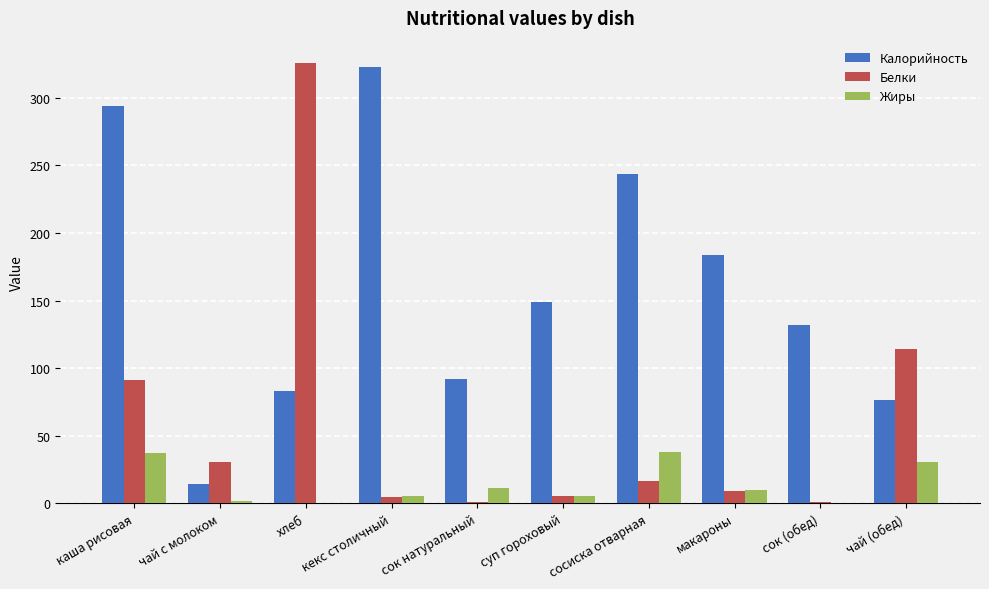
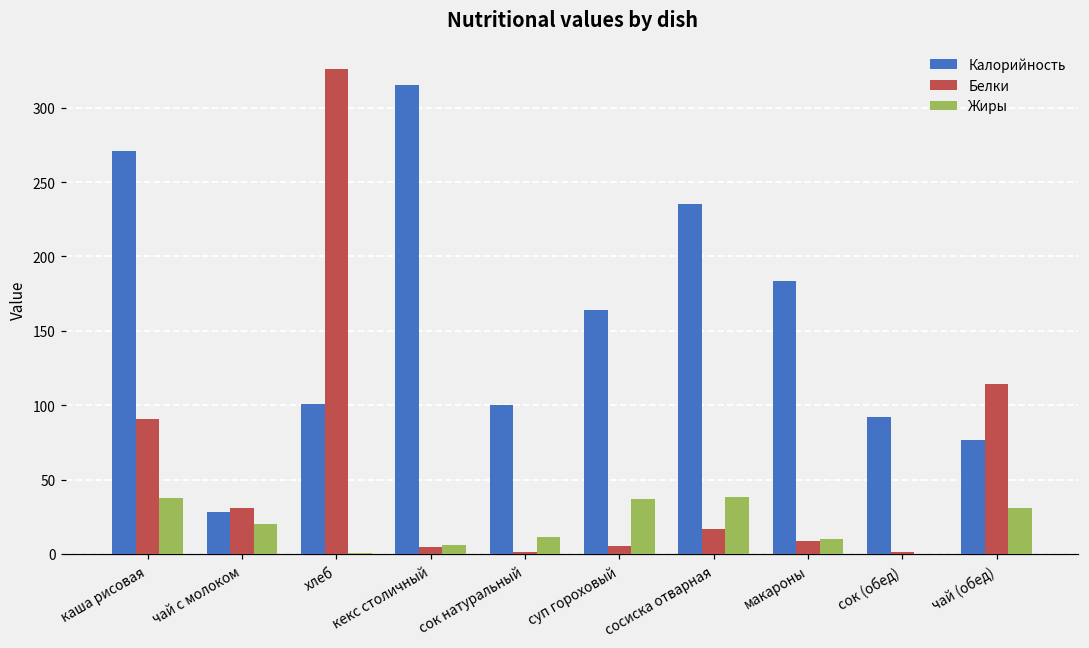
Калорийность, каша рисовая: 294 -> 271
Калорийность, чай с молоком: 14 -> 28
Жиры, чай с молоком: 1 -> 20
Калорийность, хлеб: 83 -> 101
Калорийность, кекс столичный: 323 -> 315
Калорийность, сок натуральный: 92 -> 100
Калорийность, суп гороховый: 149 -> 164
Жиры, суп гороховый: 5 -> 37
Калорийность, сосиска отварная: 244 -> 235
Калорийность, сок (обед): 132 -> 92
